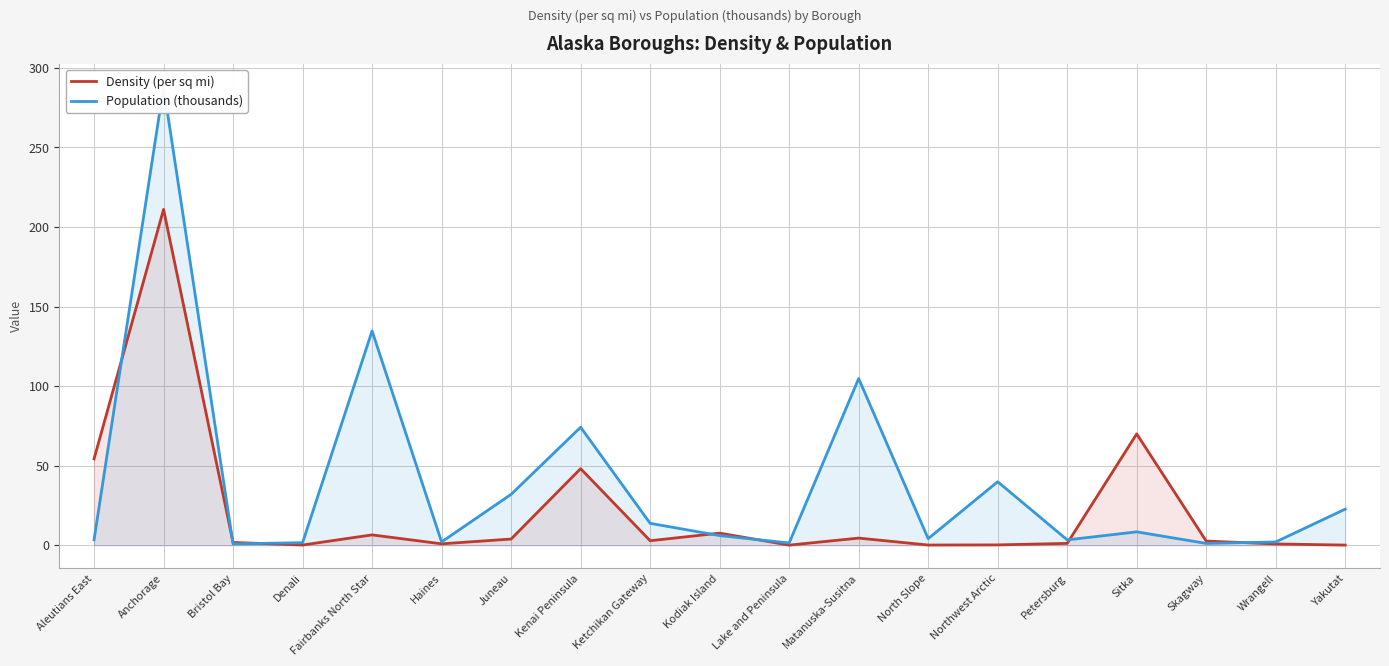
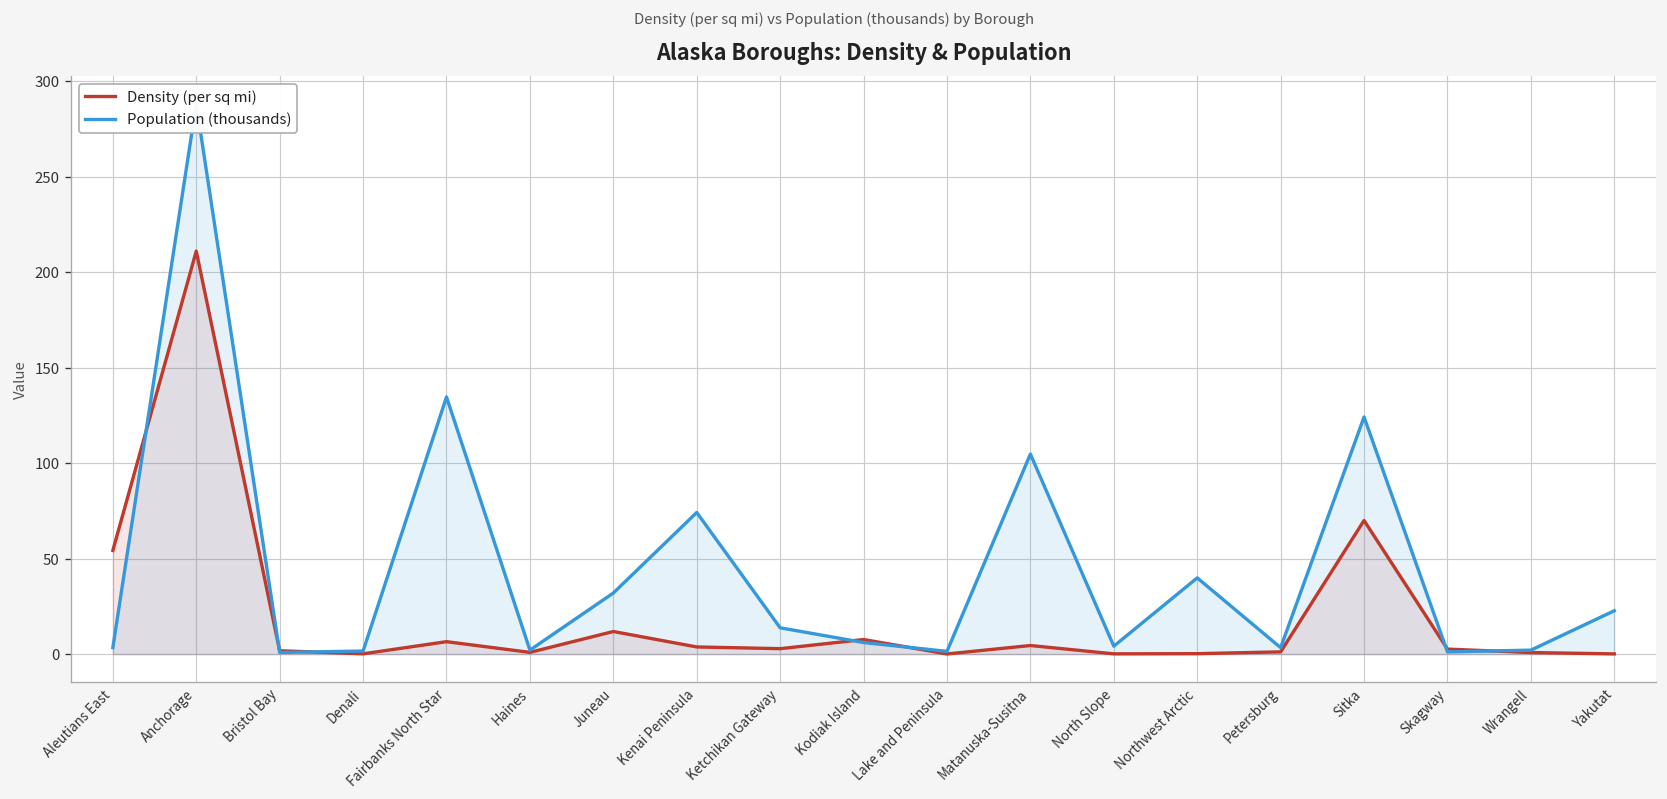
Density (per sq mi), Juneau: 4 -> 12
Density (per sq mi), Kenai Peninsula: 48 -> 4
Population (thousands), Sitka: 8 -> 124
